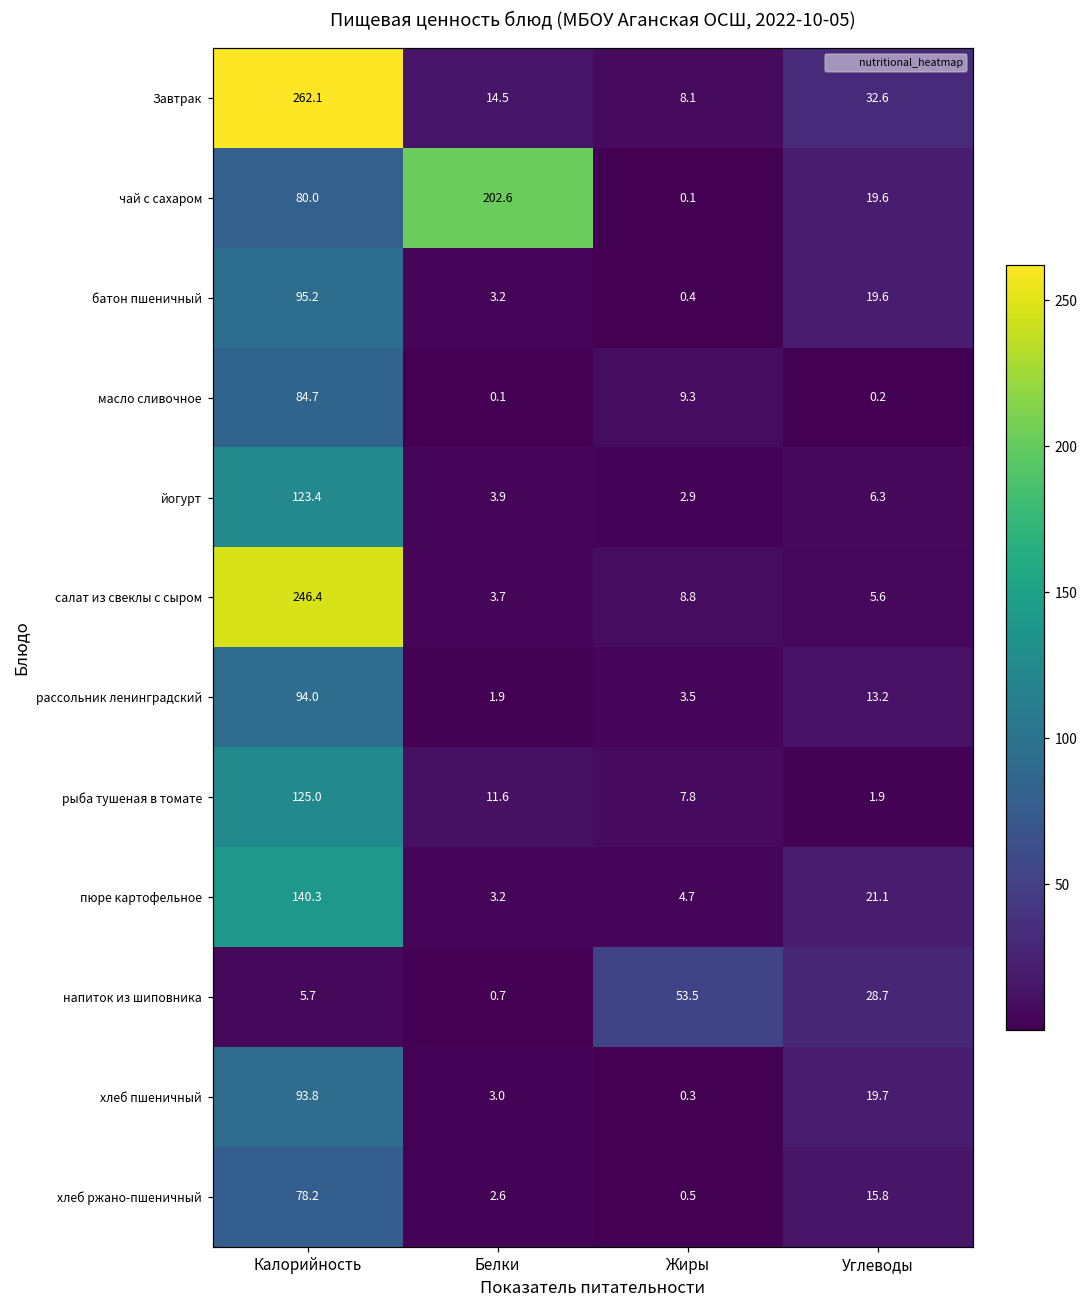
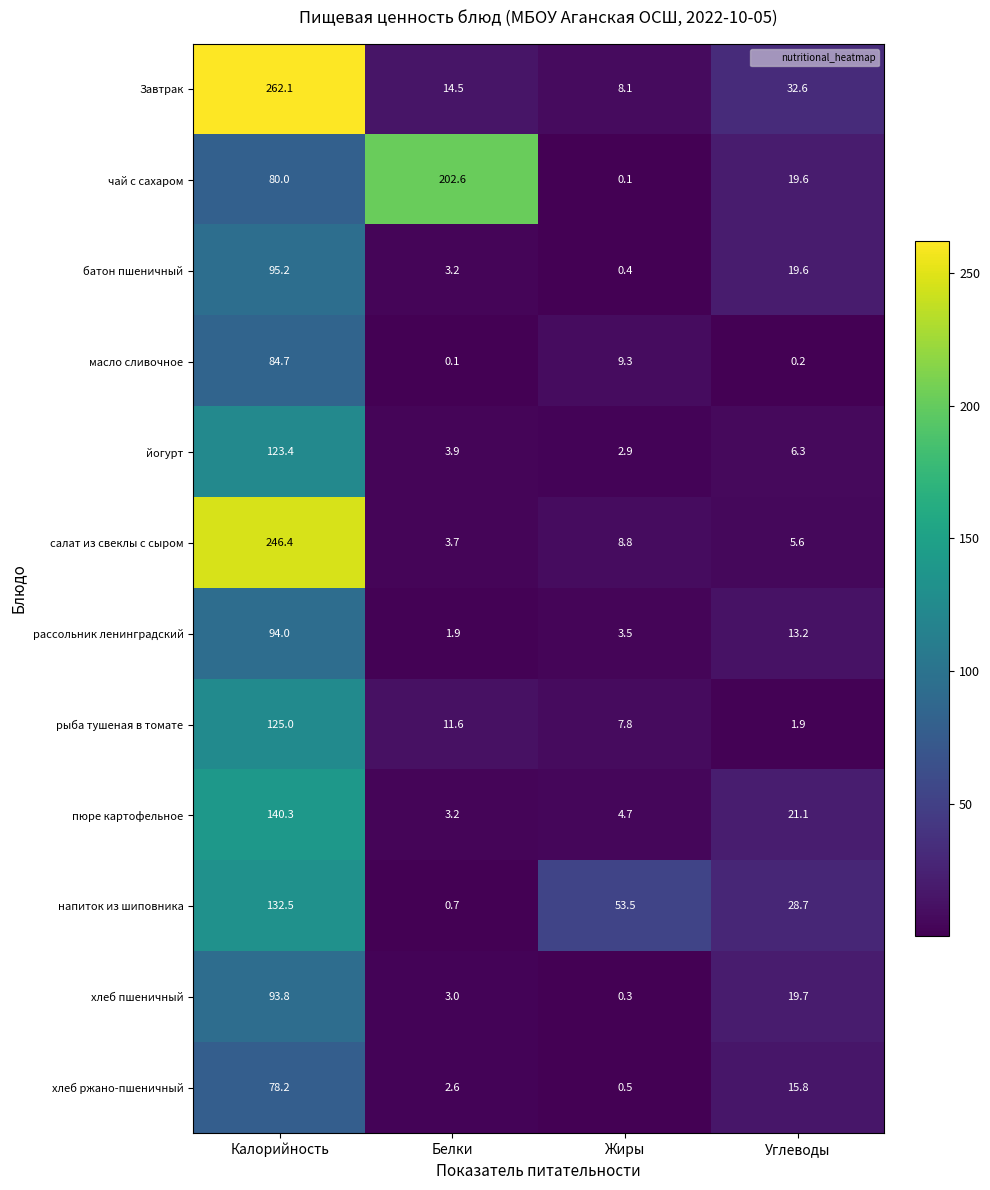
напиток из шиповника, Калорийность: 5.7 -> 132.5
